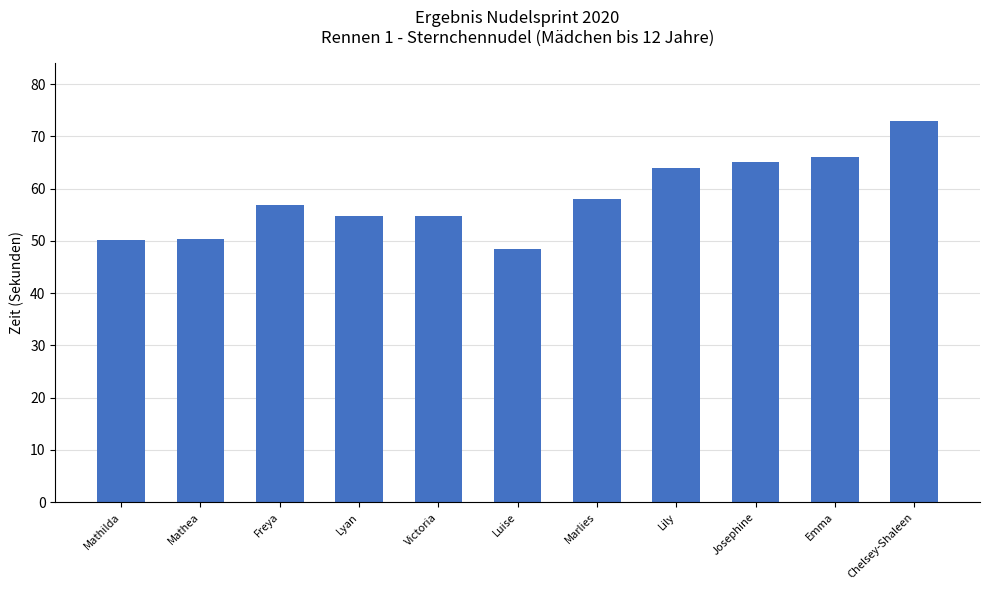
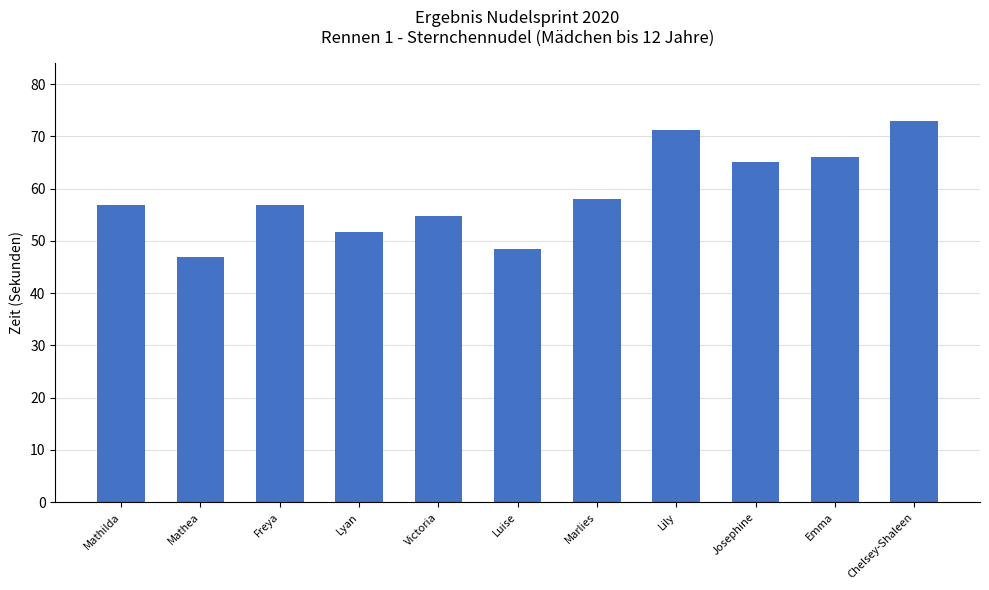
Mathilda: 50 -> 57
Mathea: 50 -> 47
Lyan: 55 -> 52
Lily: 64 -> 71
